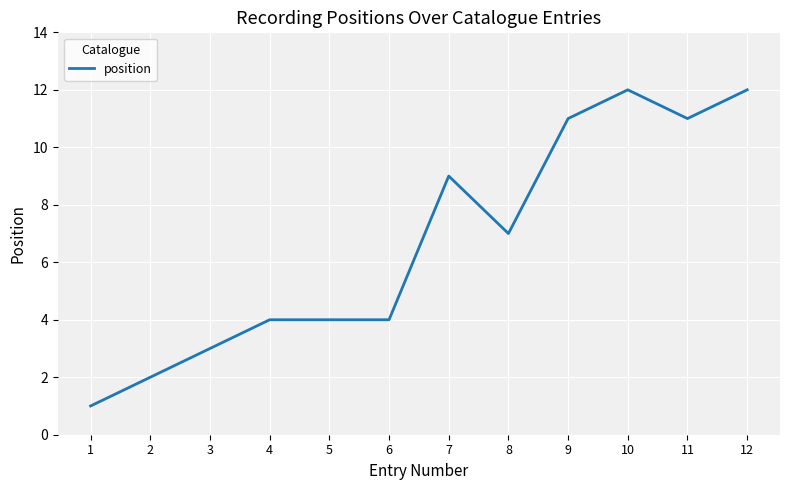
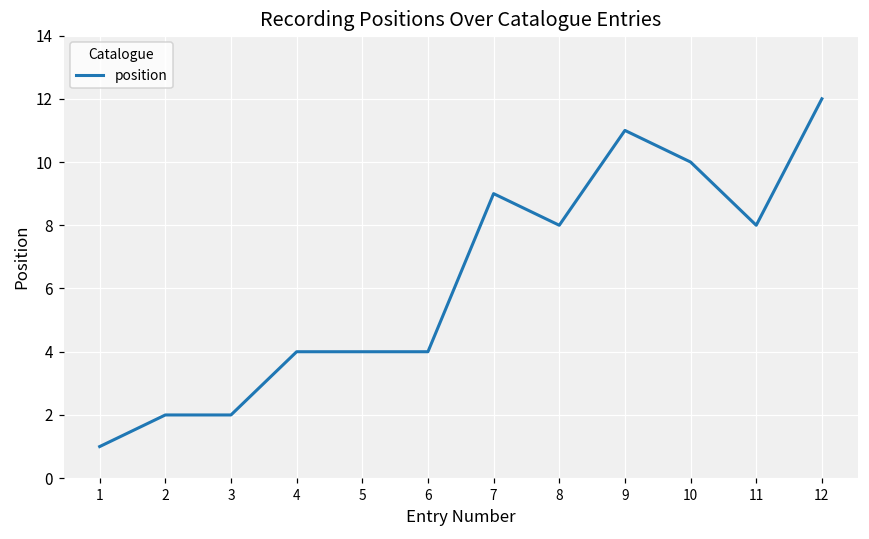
3: 3 -> 2
8: 7 -> 8
10: 12 -> 10
11: 11 -> 8
